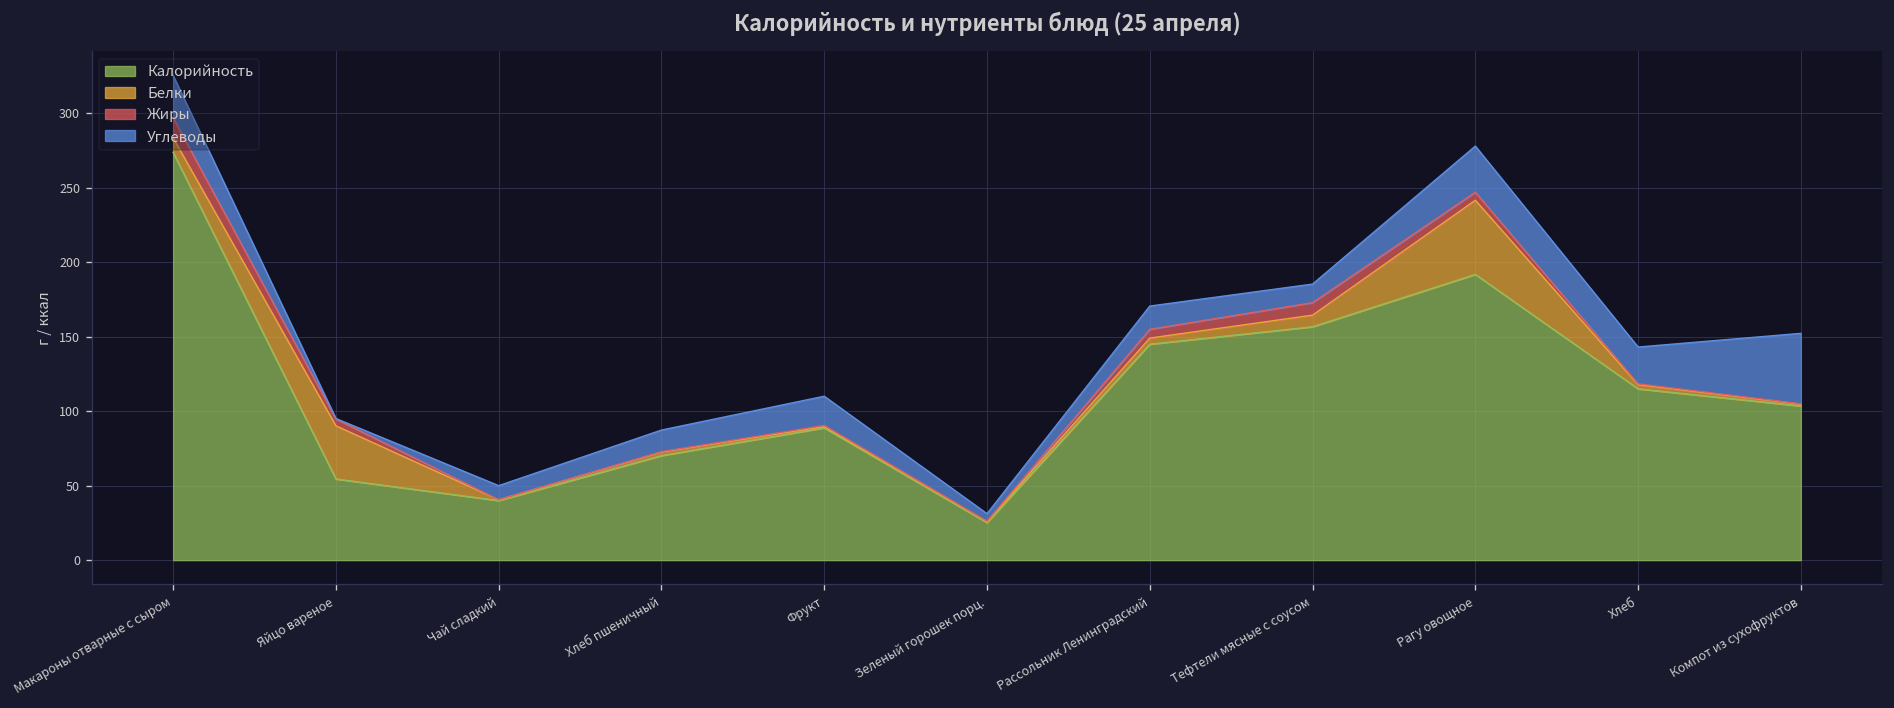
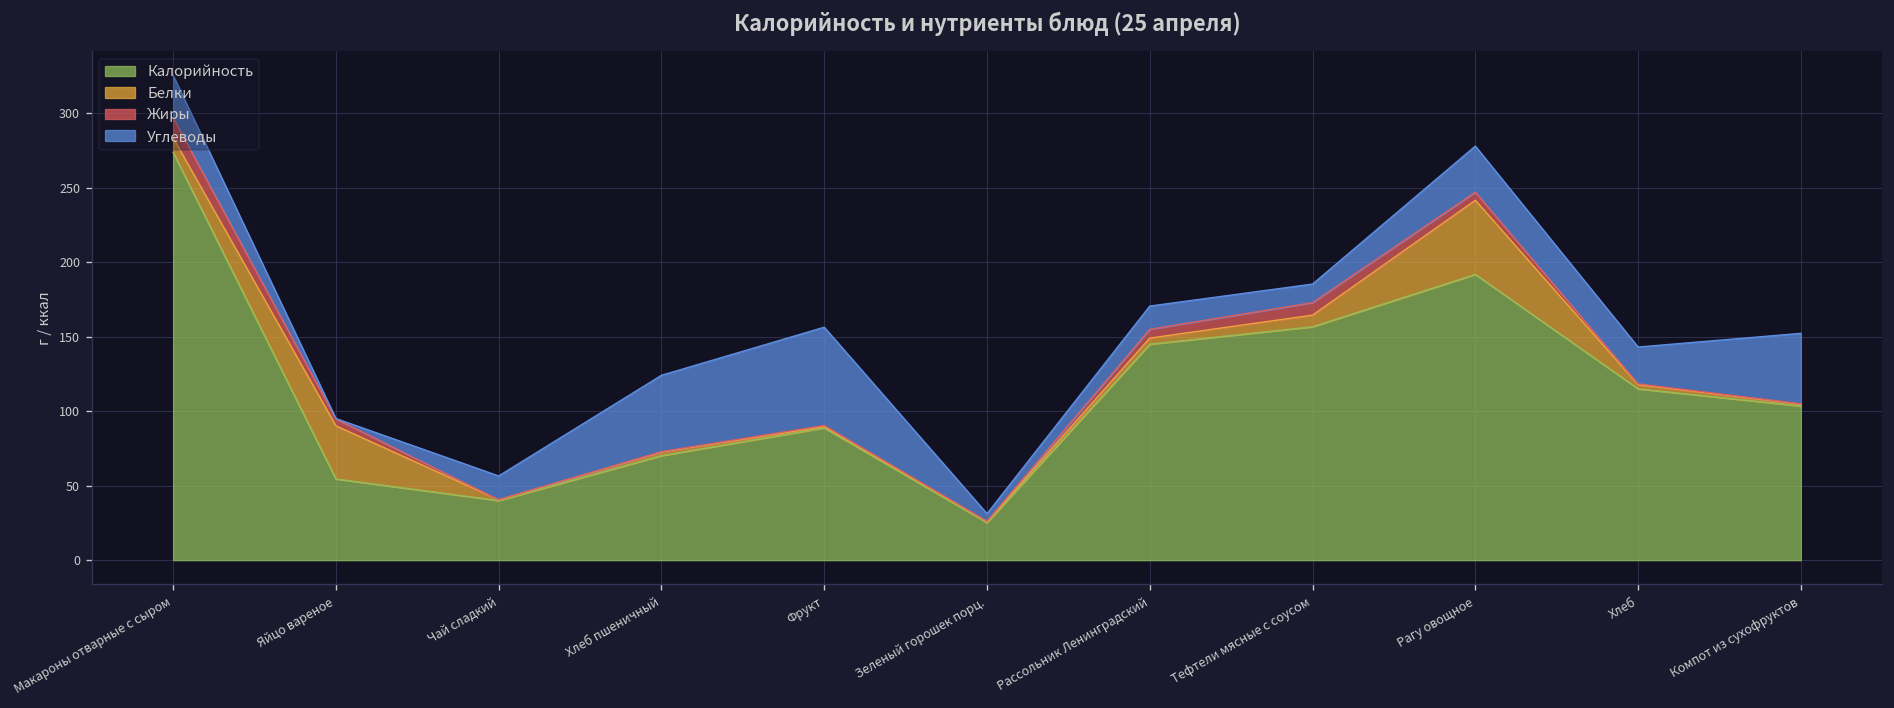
Углеводы, Чай сладкий: 9 -> 16
Углеводы, Хлеб пшеничный: 14 -> 51
Углеводы, Фрукт: 20 -> 66
